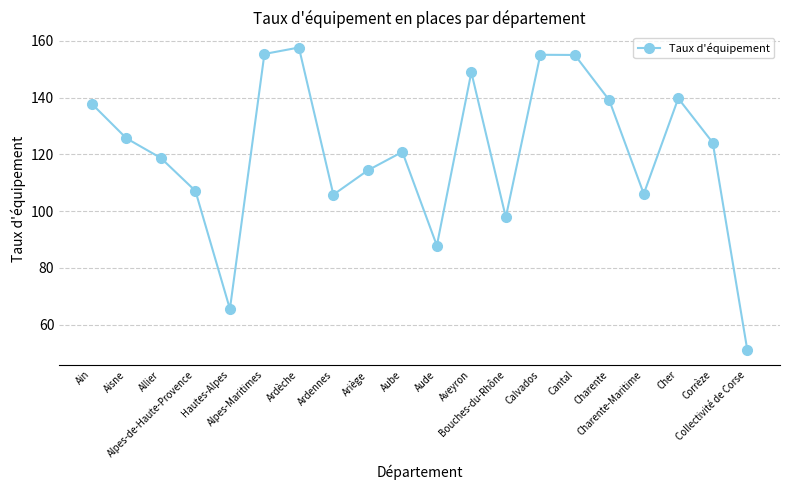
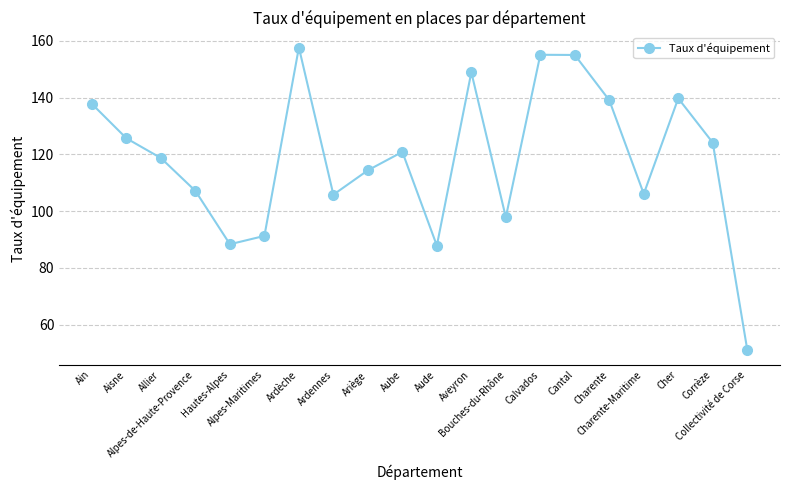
Hautes-Alpes: 65 -> 88
Alpes-Maritimes: 155 -> 91
